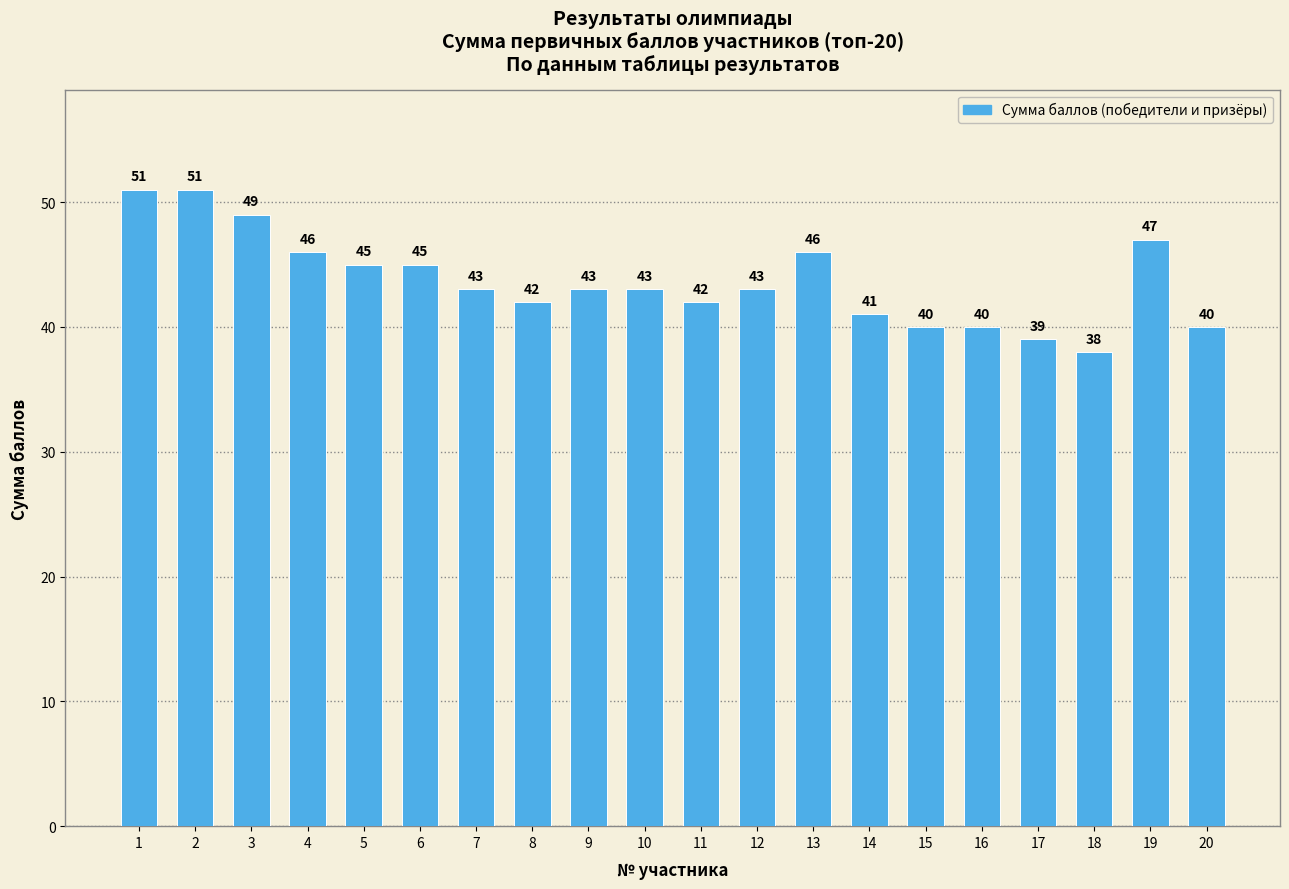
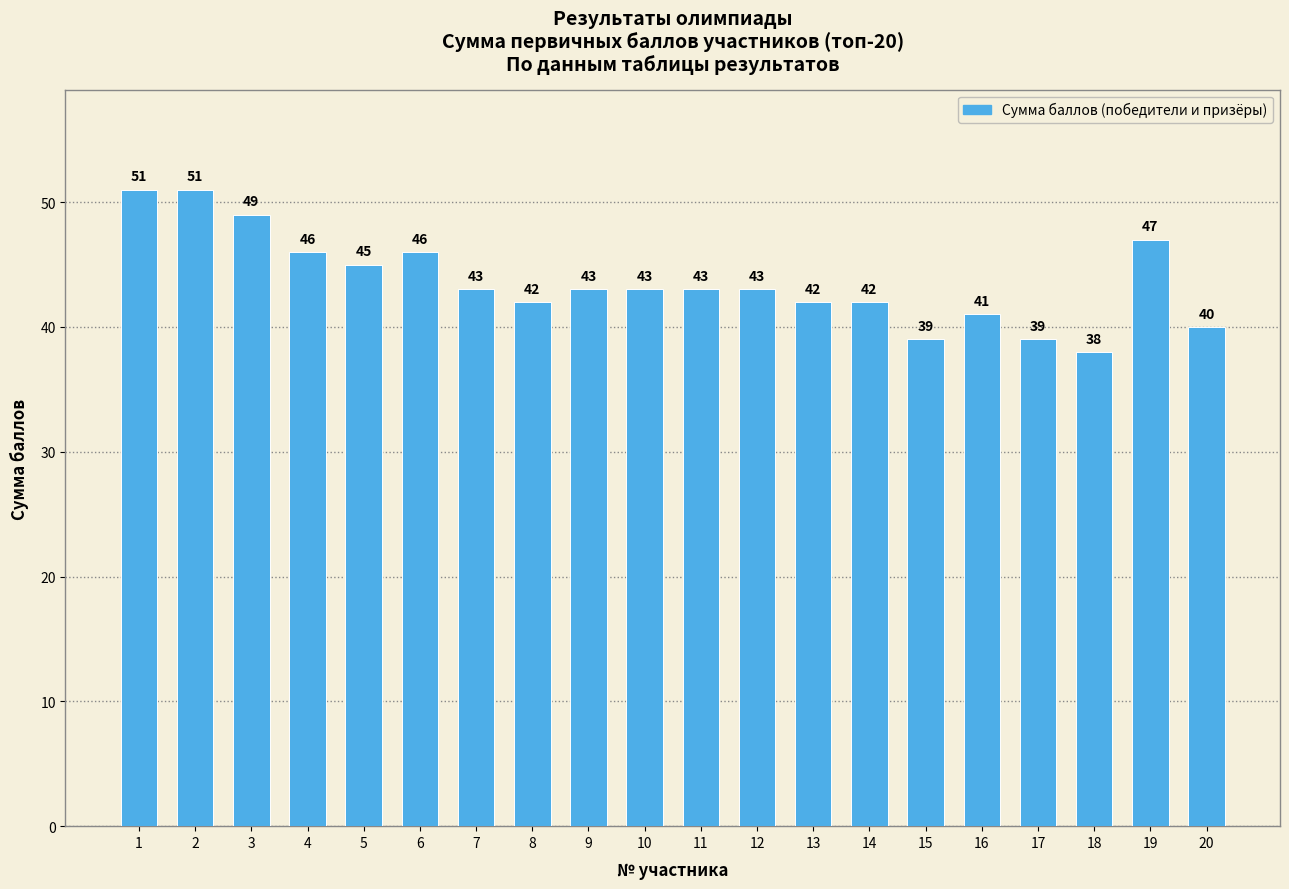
6: 45 -> 46
11: 42 -> 43
13: 46 -> 42
14: 41 -> 42
15: 40 -> 39
16: 40 -> 41
